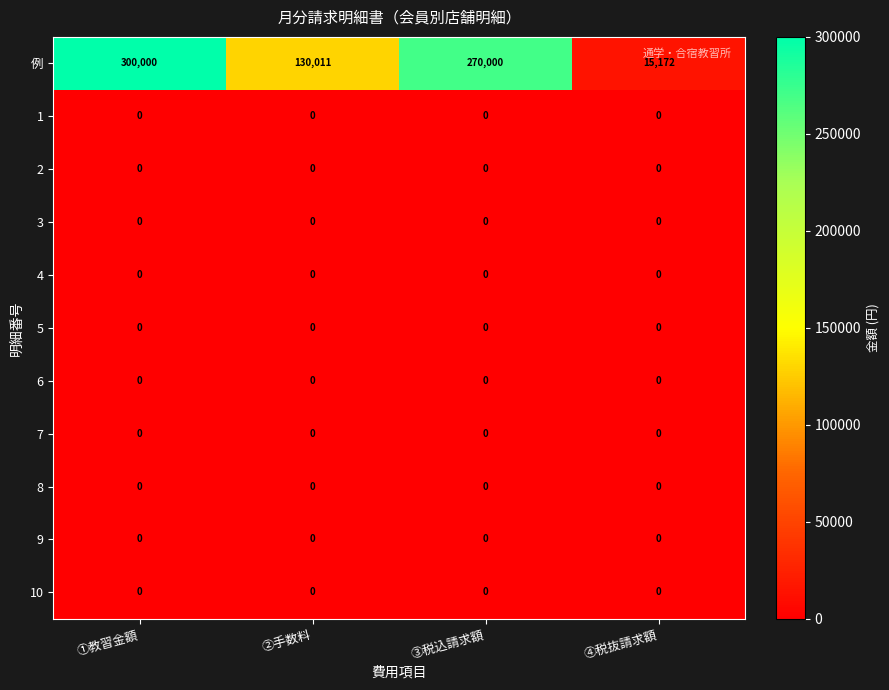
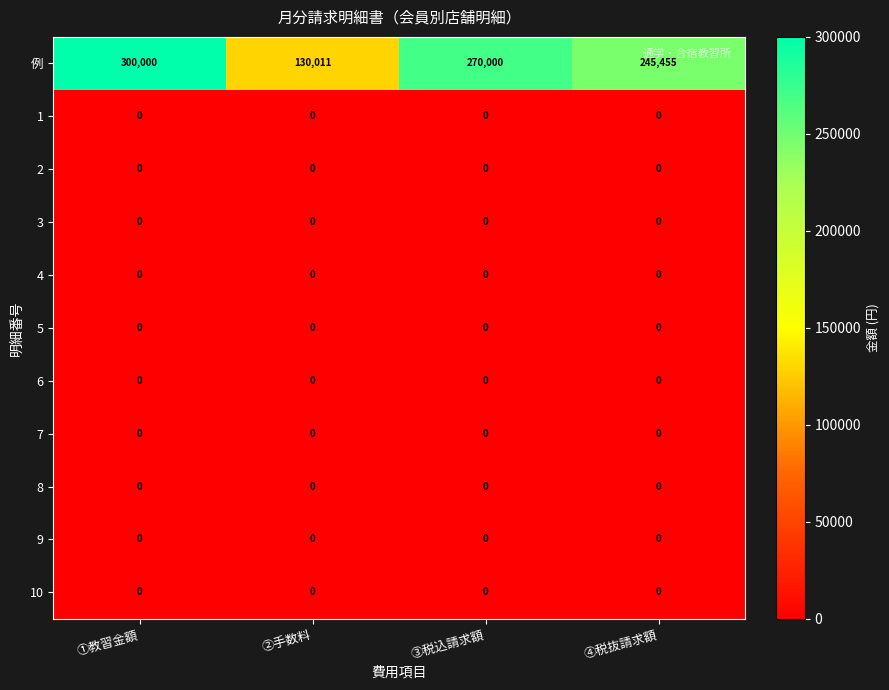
例, ④税抜請求額: 15,172 -> 245,455
